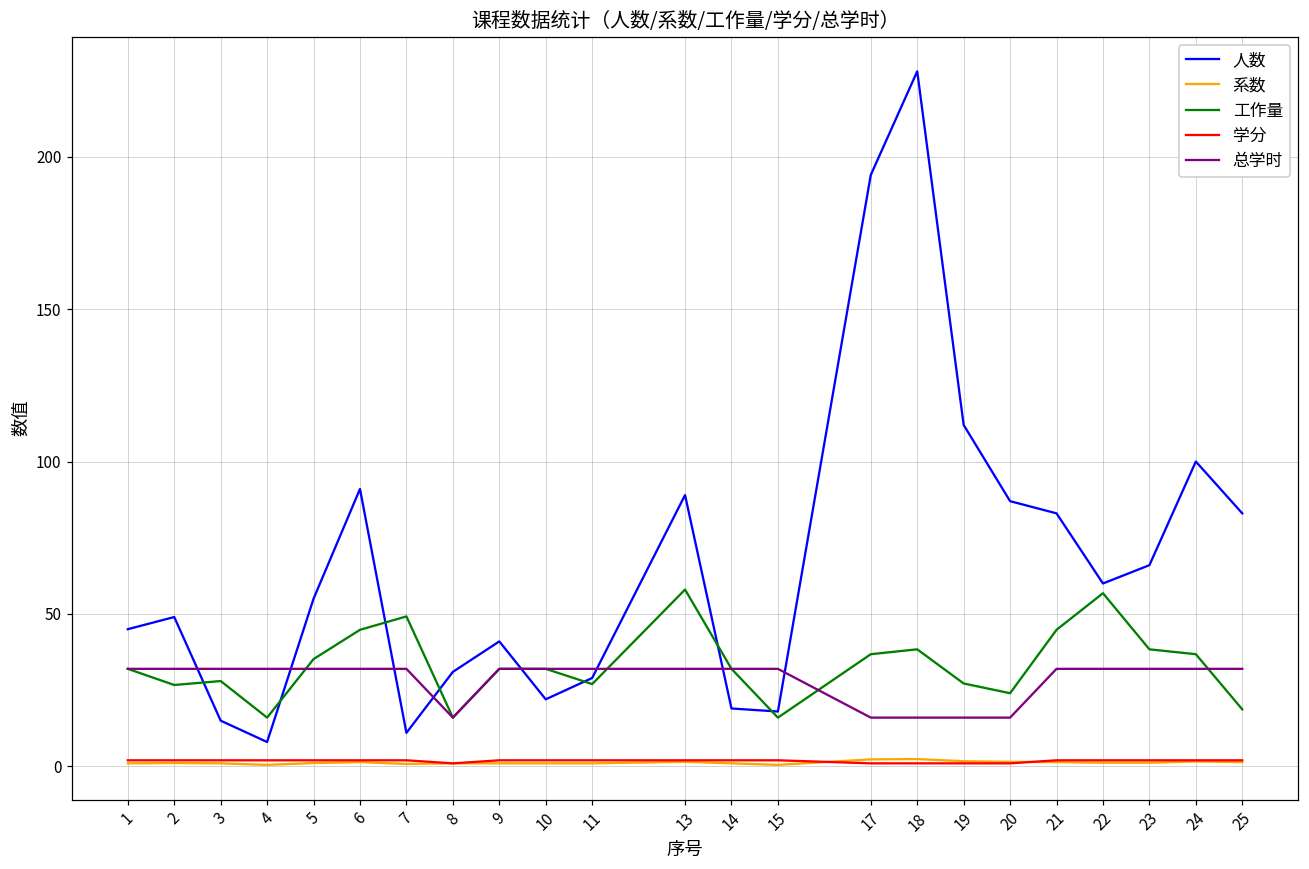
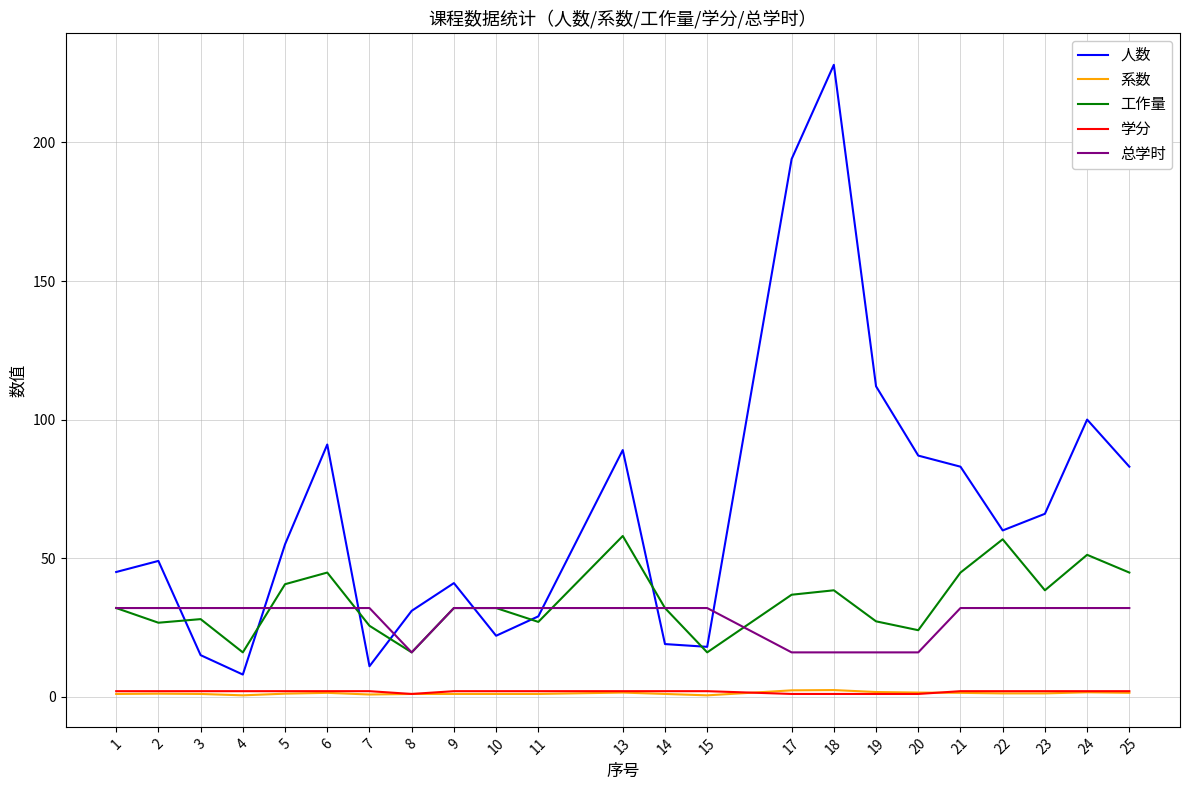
工作量, 5: 35 -> 41
工作量, 7: 49 -> 26
工作量, 24: 37 -> 51
工作量, 25: 19 -> 45
